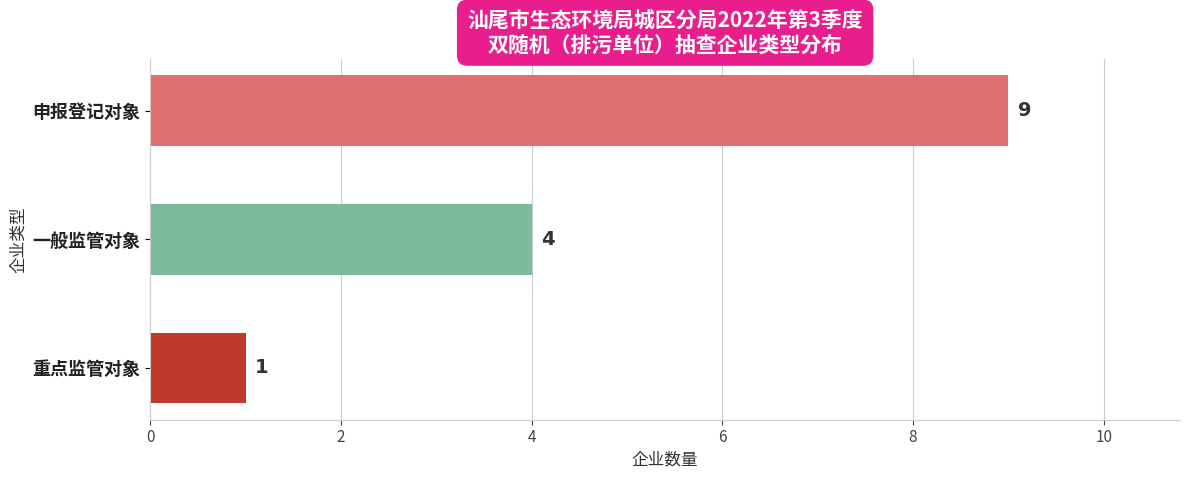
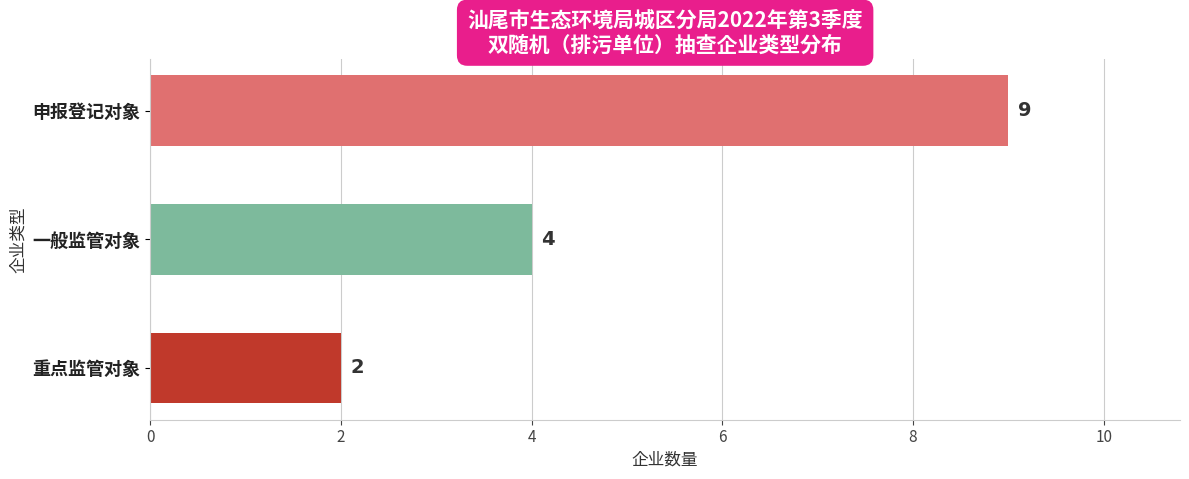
重点监管对象: 1 -> 2
